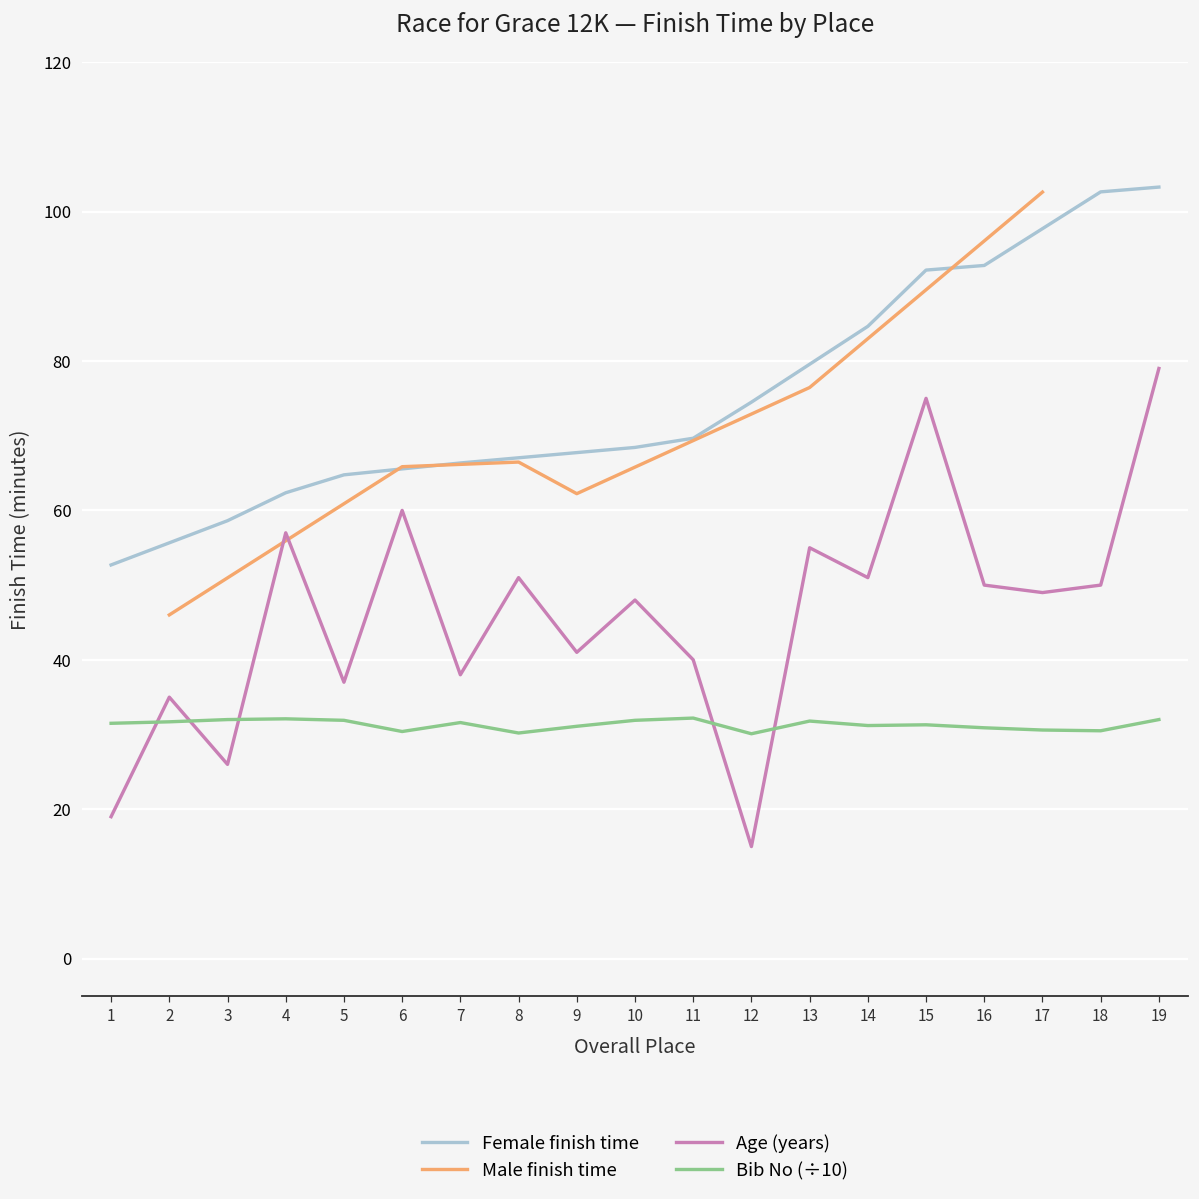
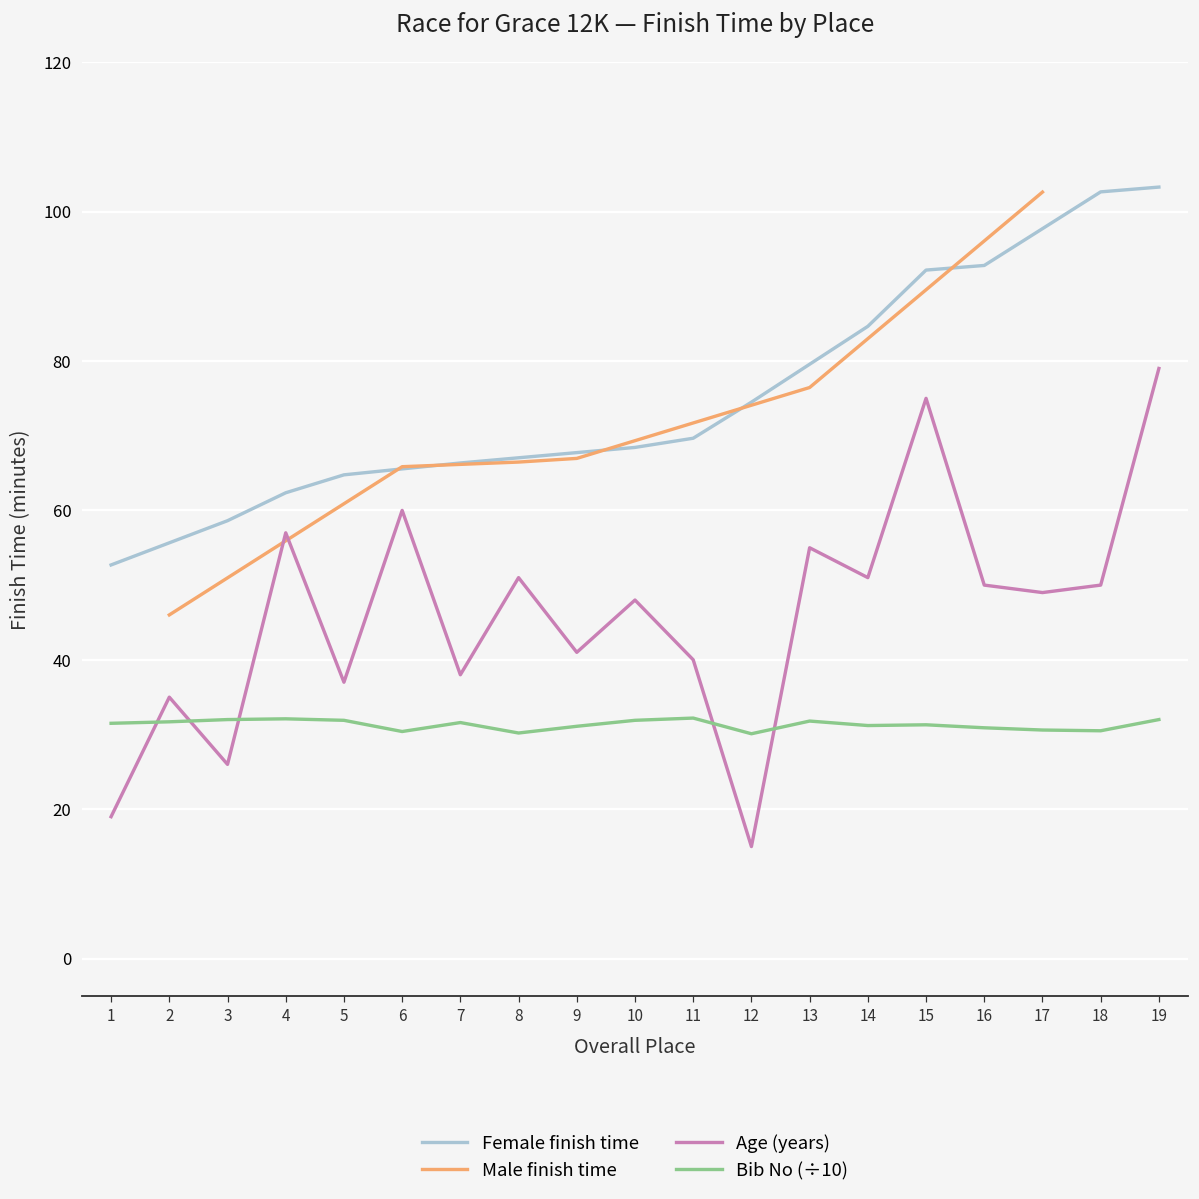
Male finish time, 9: 62 -> 67
